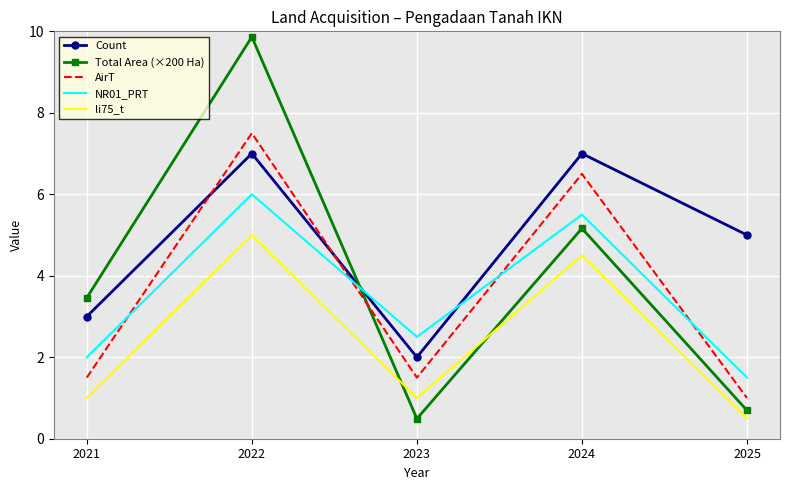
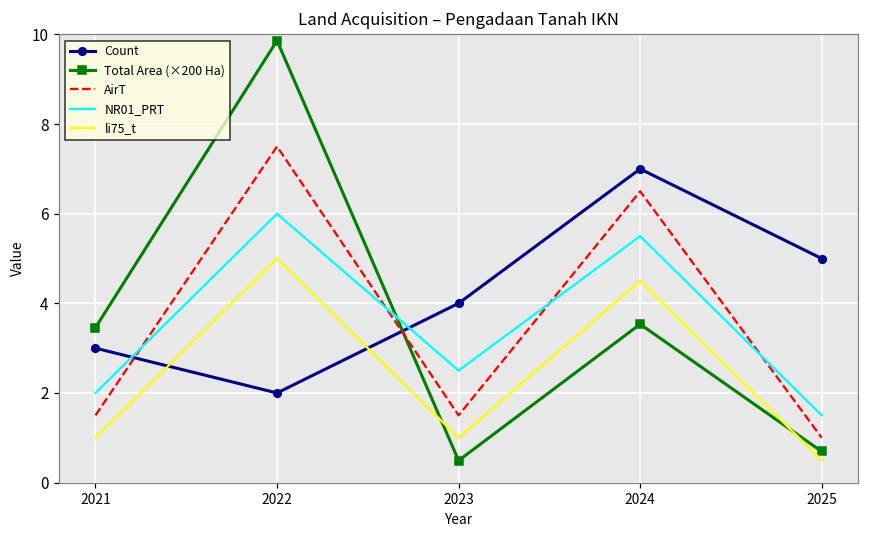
Count, 2022: 7 -> 2
Count, 2023: 2 -> 4
Total Area (×200 Ha), 2024: 5.2 -> 3.5
